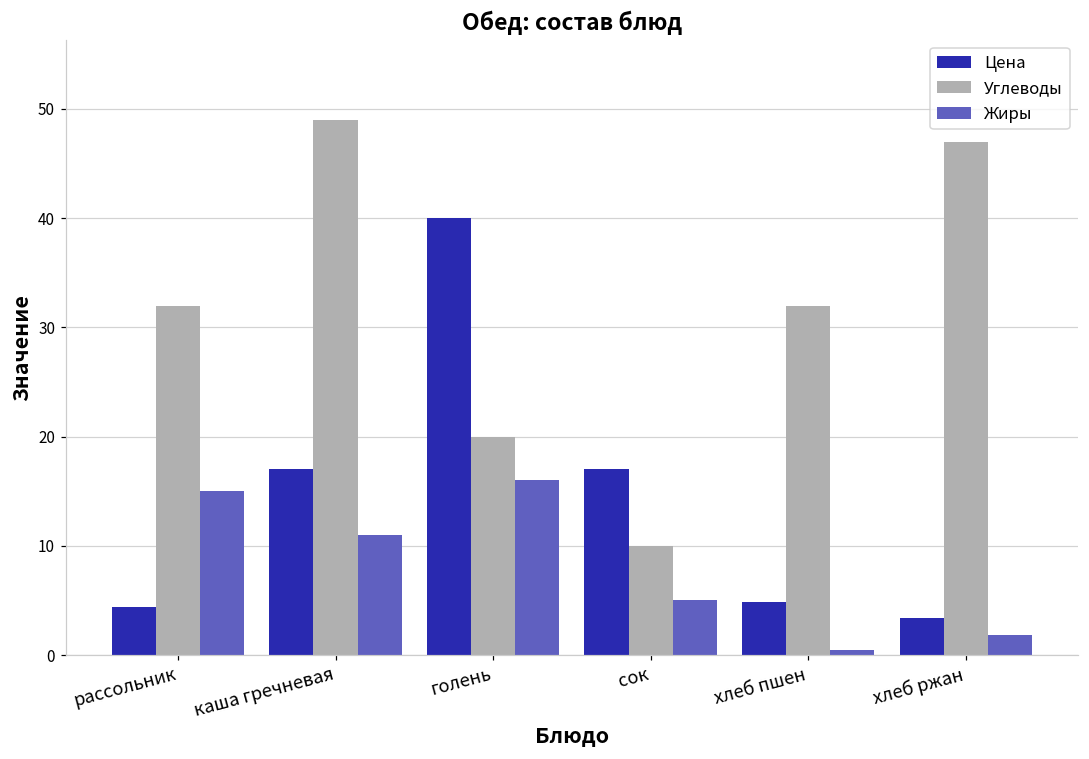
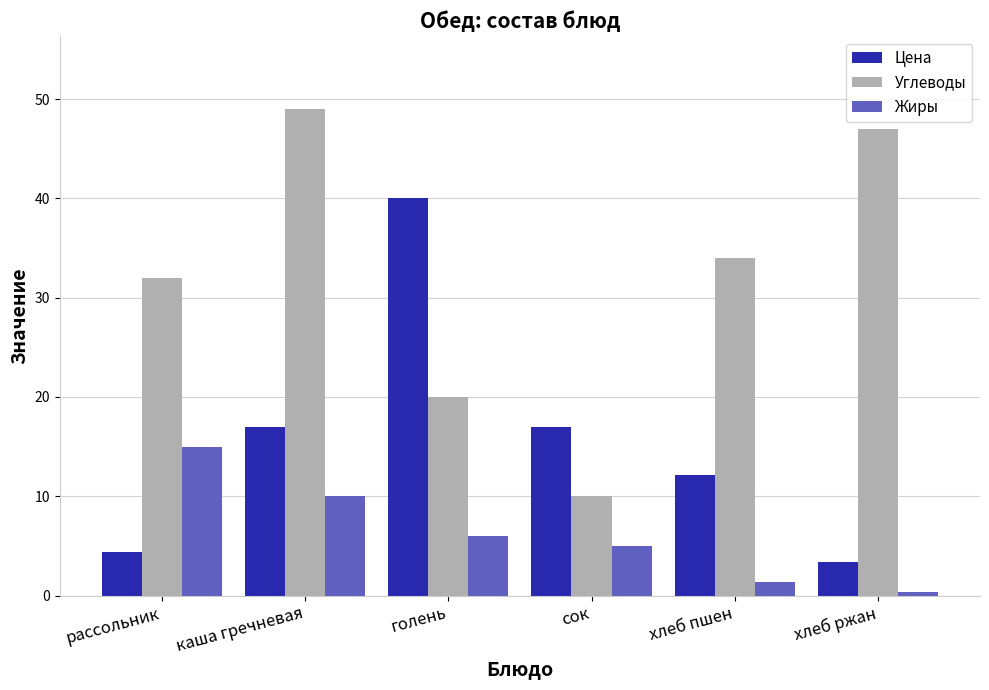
Жиры, каша гречневая: 11 -> 10
Жиры, голень: 16 -> 6
Цена, хлеб пшен: 5 -> 12
Углеводы, хлеб пшен: 32 -> 34
Жиры, хлеб пшен: 0.5 -> 1.4
Жиры, хлеб ржан: 2 -> 0
